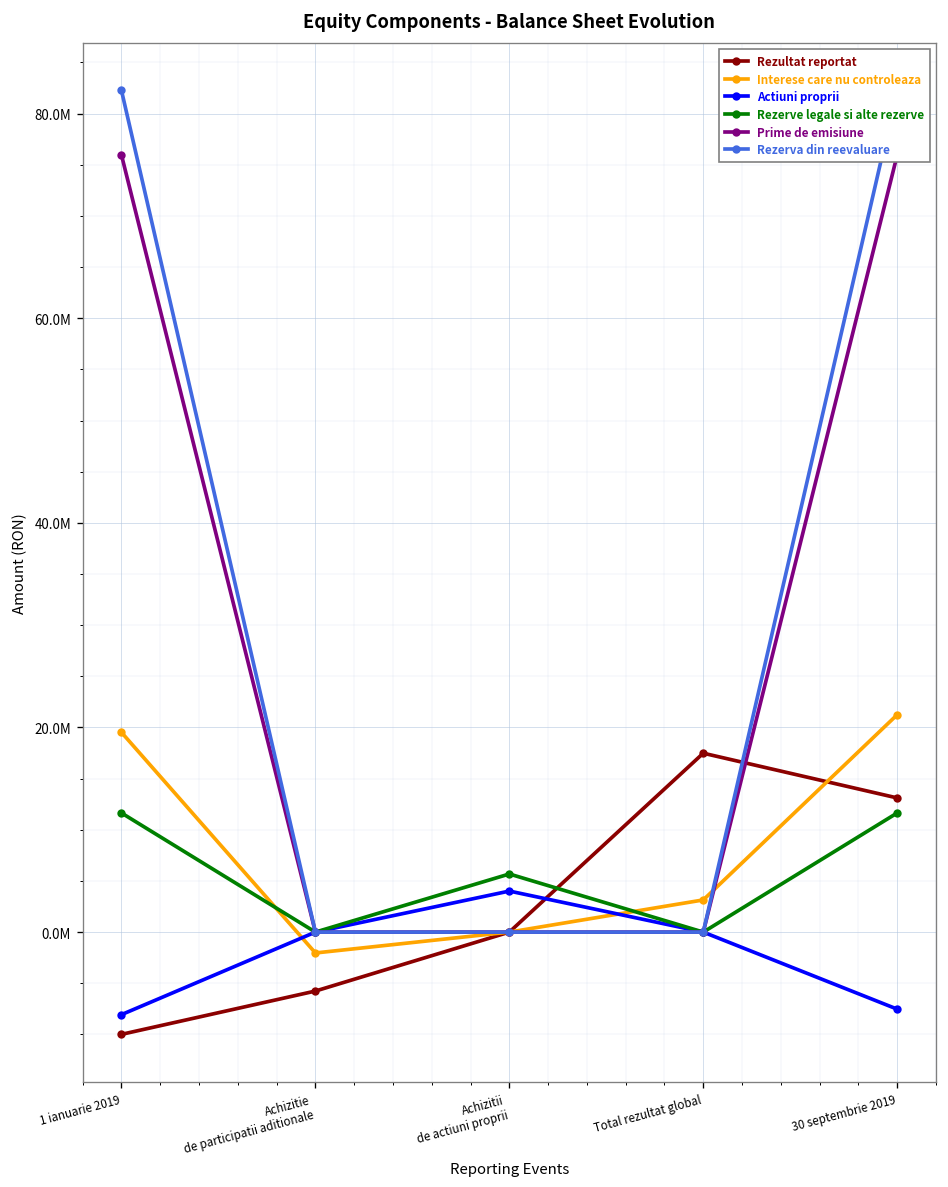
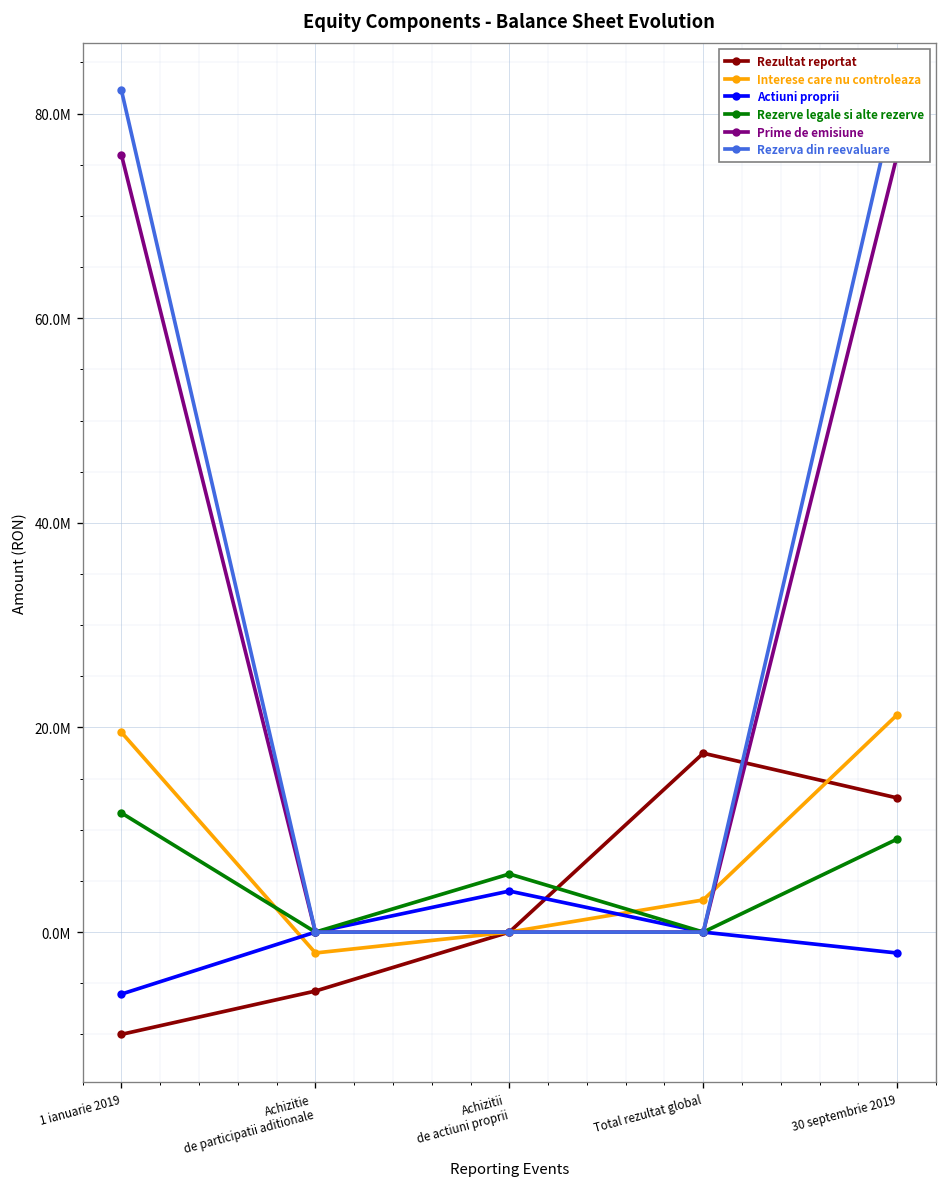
Actiuni proprii, 1 ianuarie 2019: -8000000 -> -6000000
Actiuni proprii, 30 septembrie 2019: -8000000 -> -2000000
Rezerve legale si alte rezerve, 30 septembrie 2019: 12000000 -> 9000000
